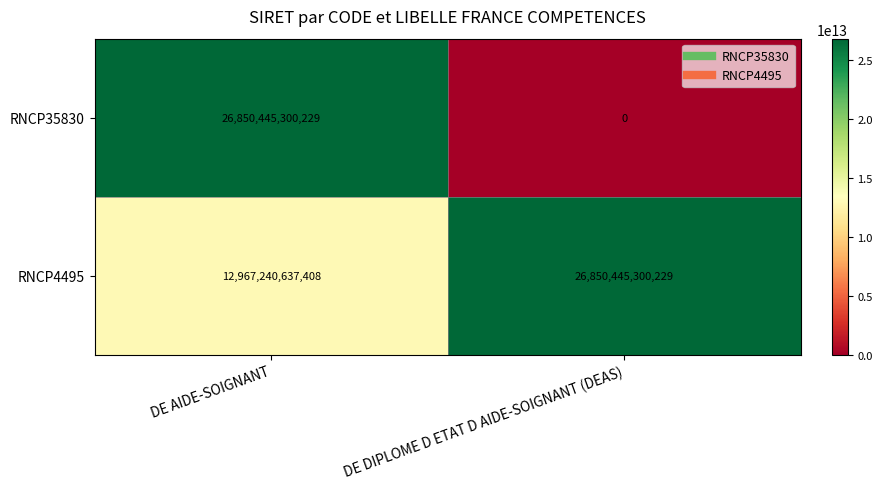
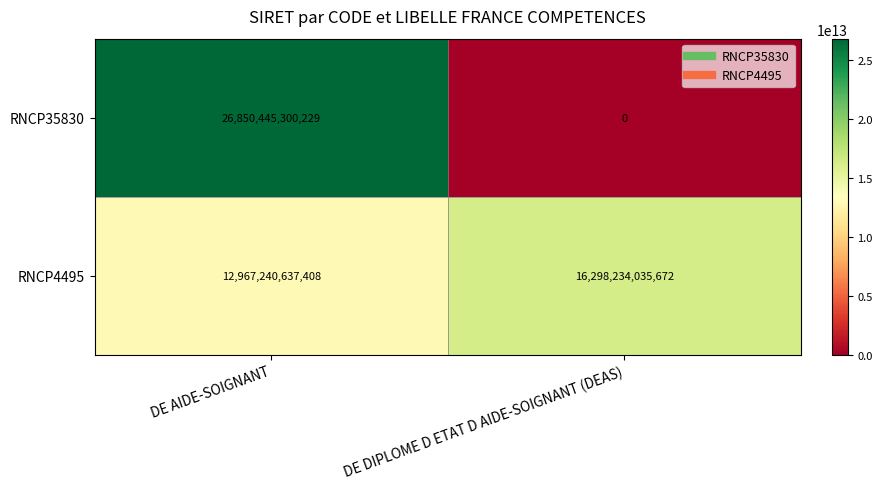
RNCP4495, DE DIPLOME D ETAT D AIDE-SOIGNANT (DEAS): 26,850,445,300,229 -> 16,298,234,035,672
